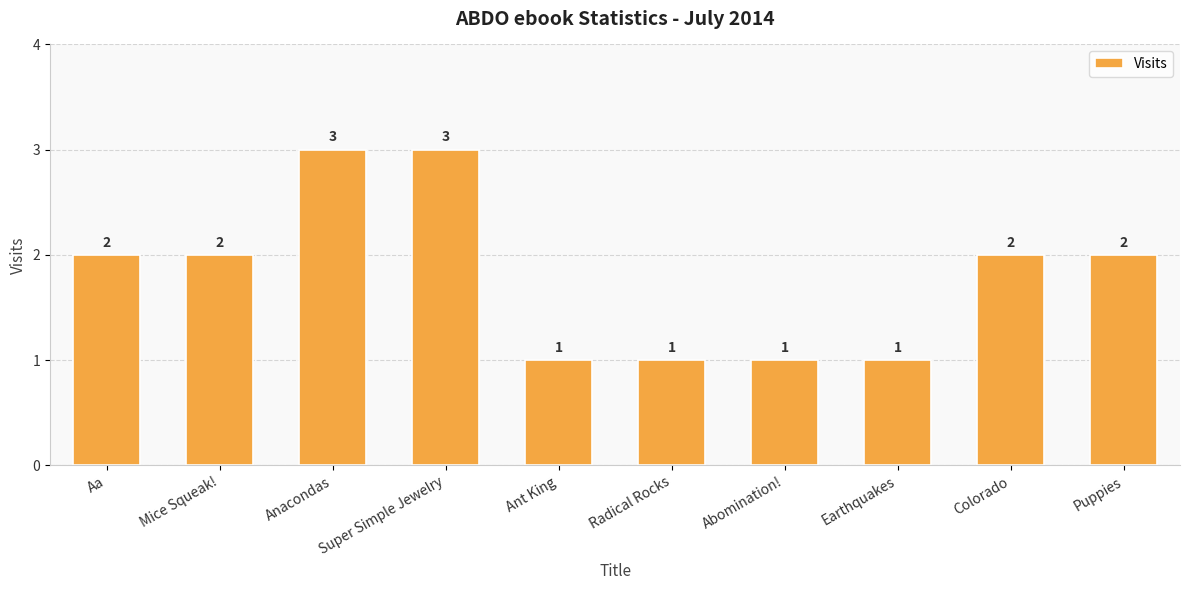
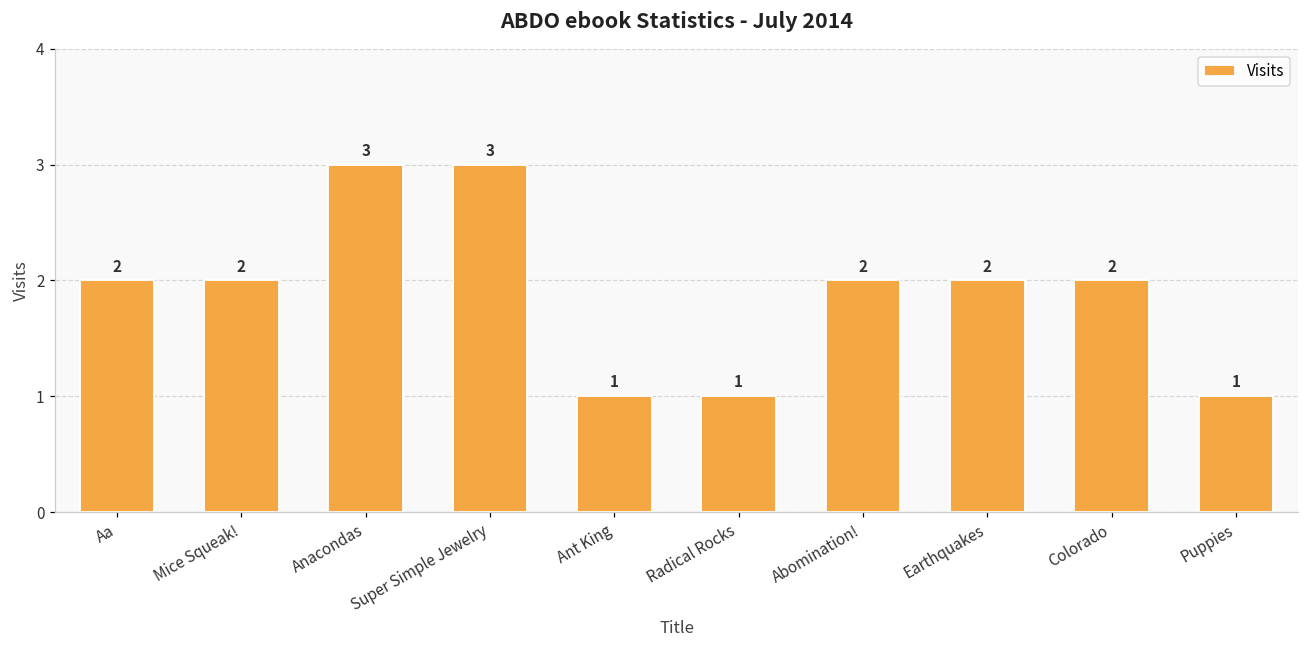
Abomination!: 1 -> 2
Earthquakes: 1 -> 2
Puppies: 2 -> 1
